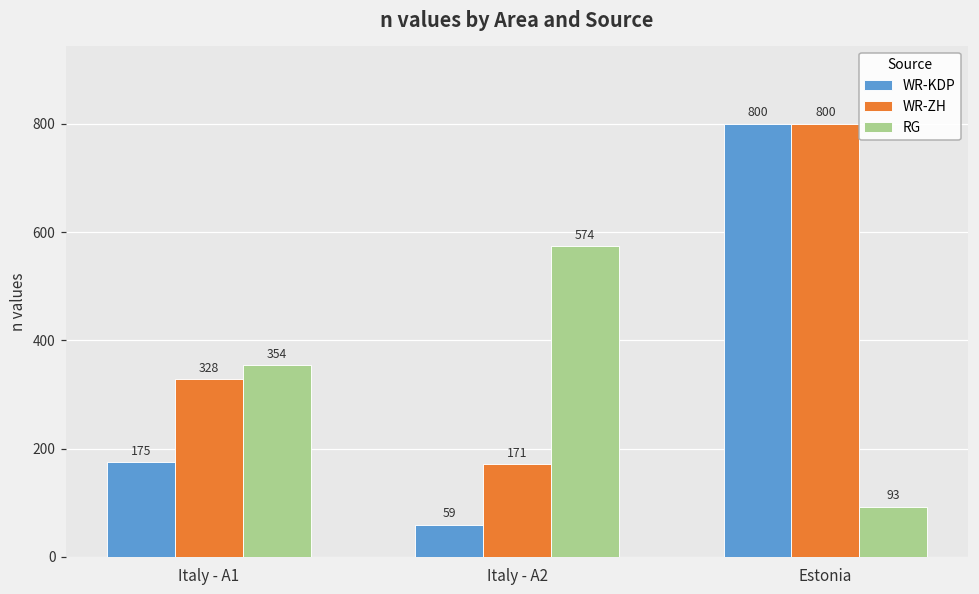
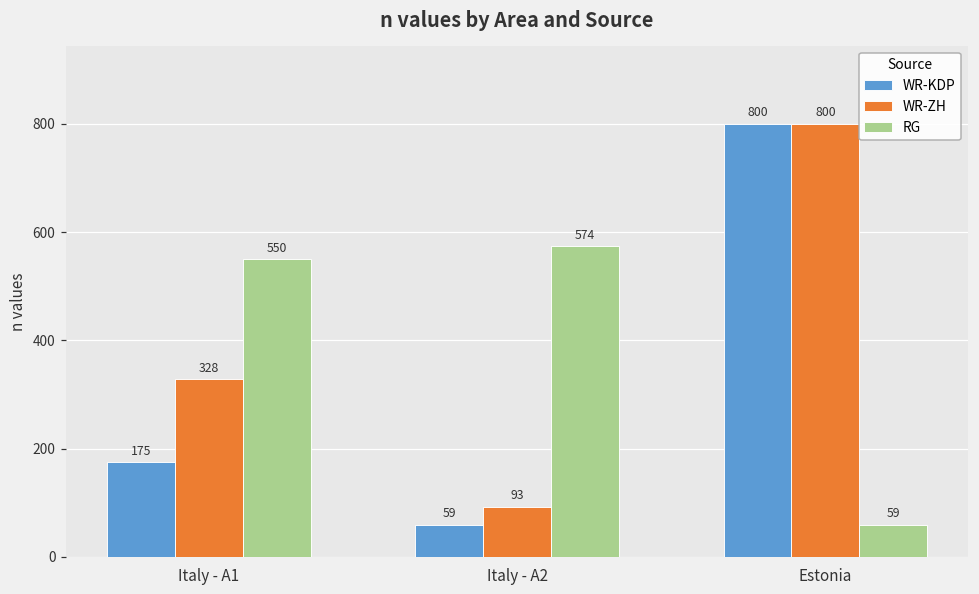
RG, Italy - A1: 354 -> 550
WR-ZH, Italy - A2: 171 -> 93
RG, Estonia: 93 -> 59
